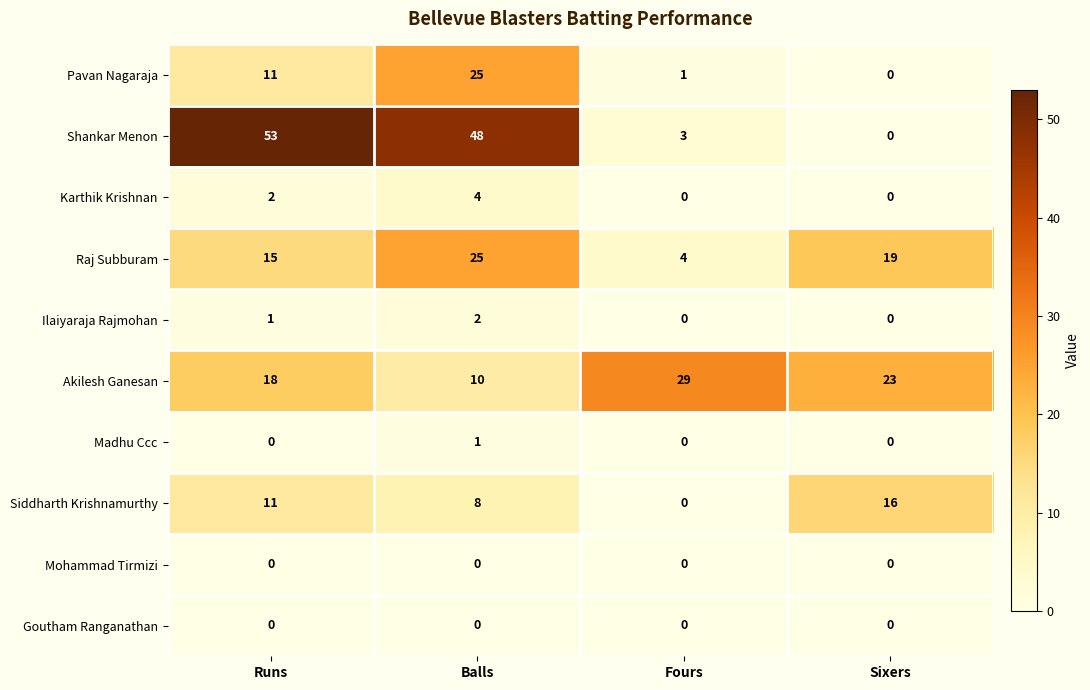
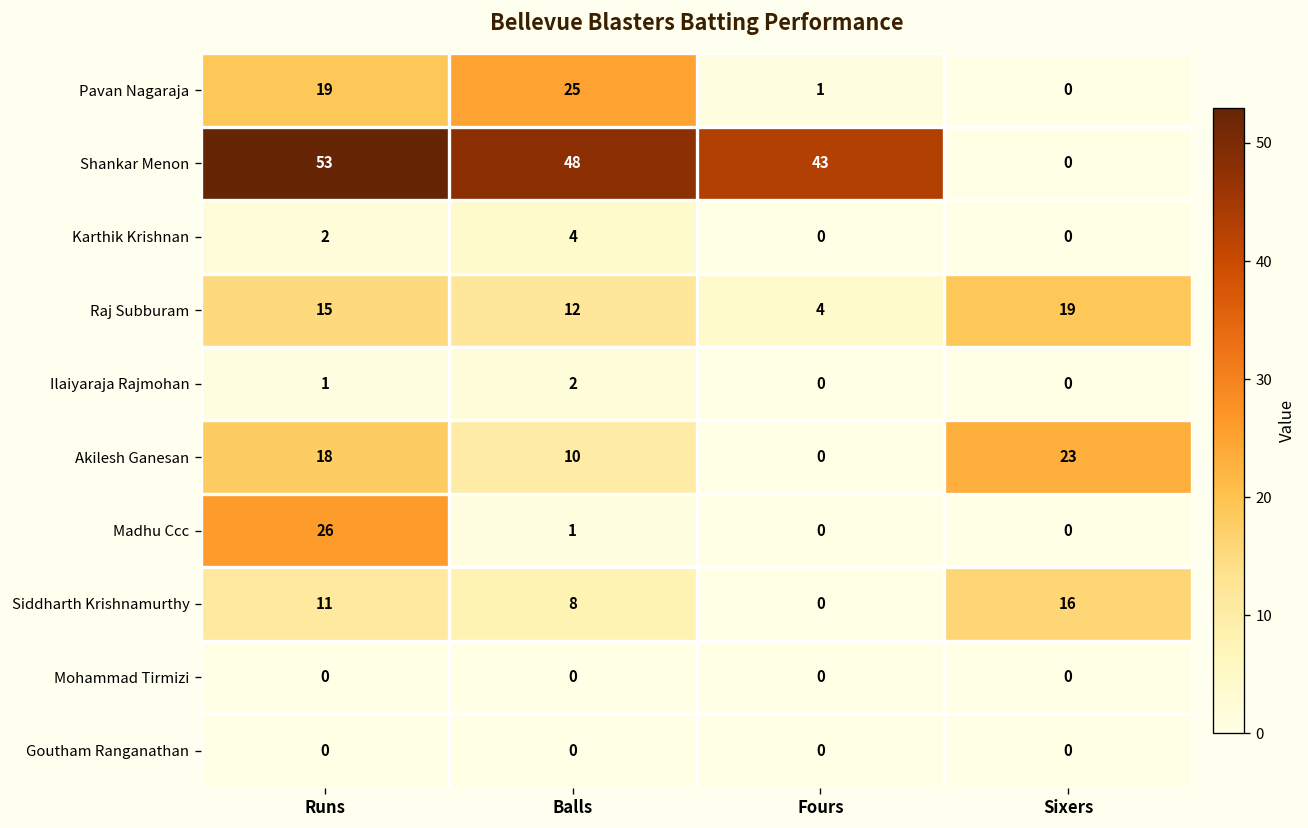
Pavan Nagaraja, Runs: 11 -> 19
Shankar Menon, Fours: 3 -> 43
Raj Subburam, Balls: 25 -> 12
Akilesh Ganesan, Fours: 29 -> 0
Madhu Ccc, Runs: 0 -> 26
